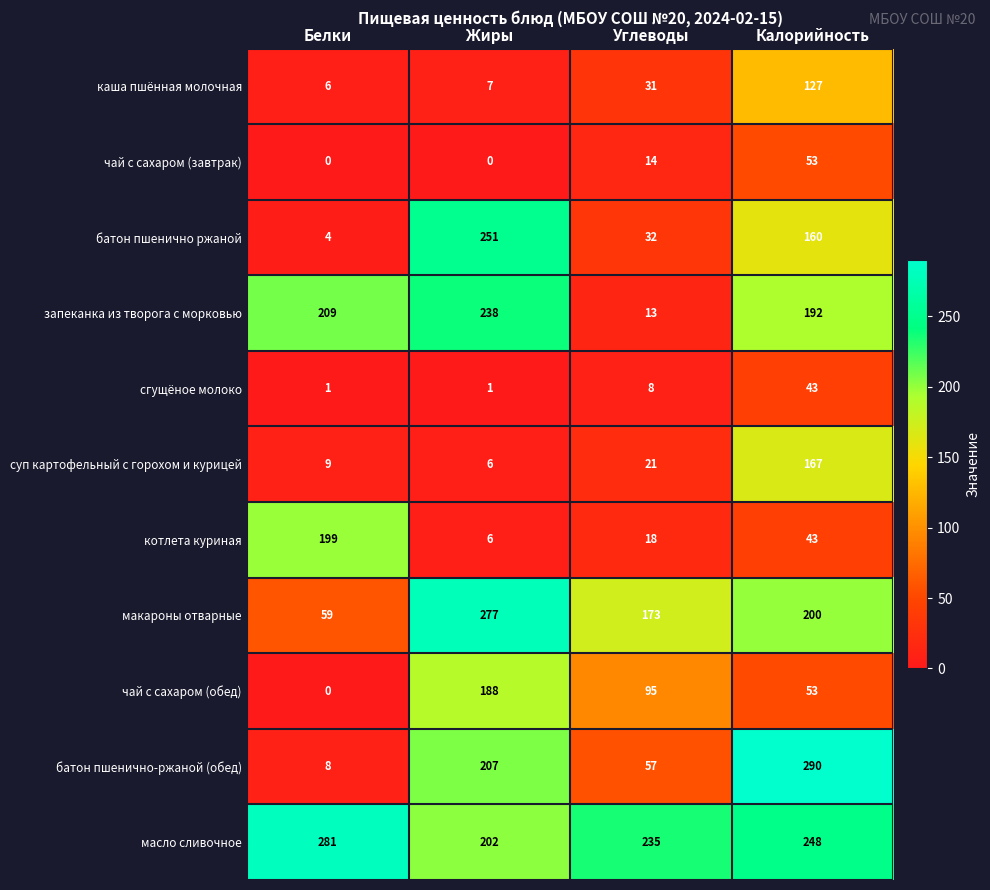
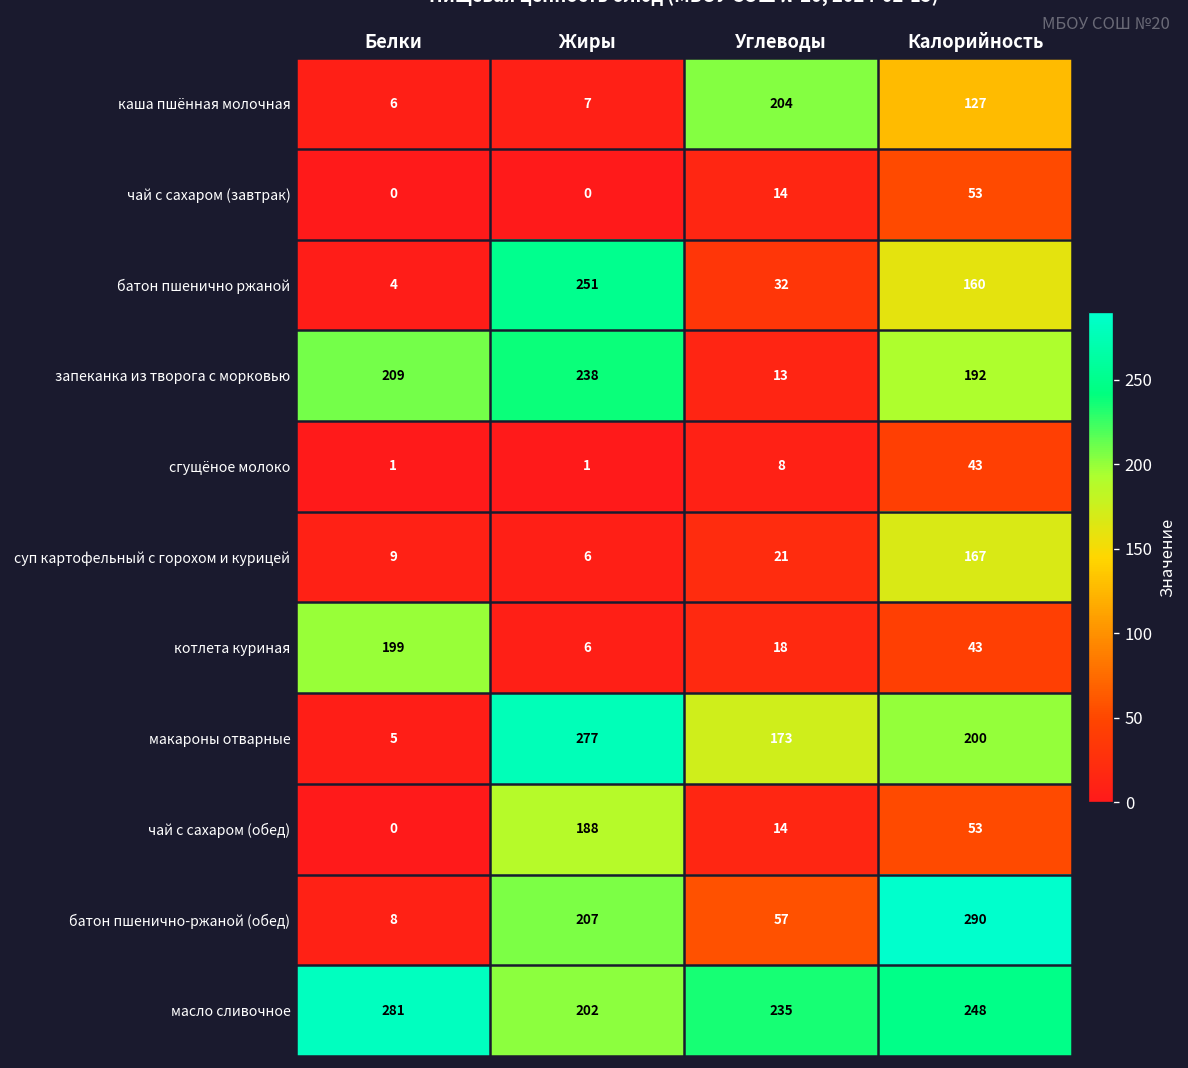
каша пшённая молочная, Углеводы: 31 -> 204
макароны отварные, Белки: 59 -> 5
чай с сахаром (обед), Углеводы: 95 -> 14
